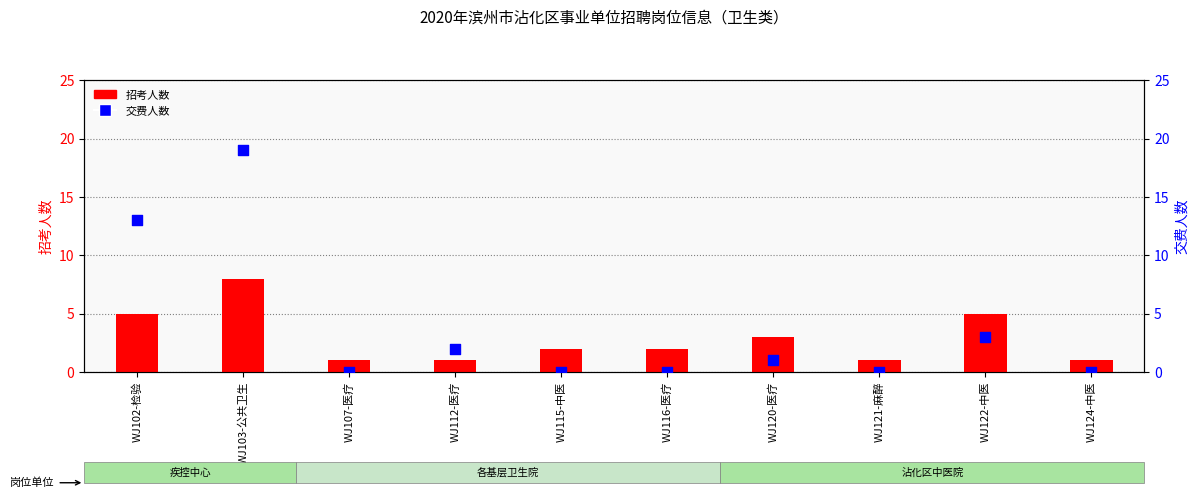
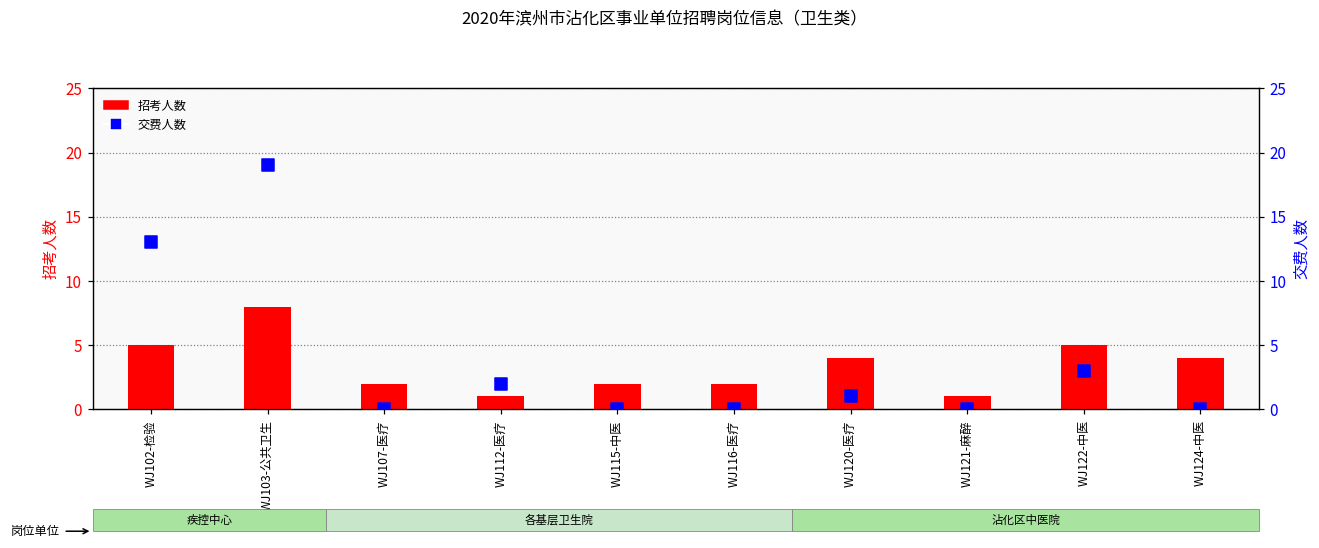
招考人数, WJ107-医疗: 1 -> 2
招考人数, WJ120-医疗: 3 -> 4
招考人数, WJ124-中医: 1 -> 4
